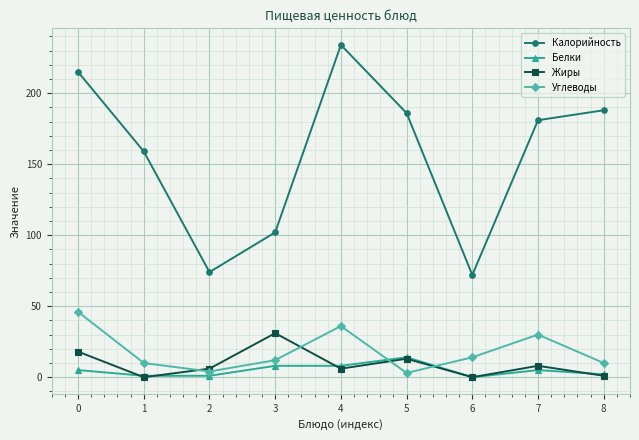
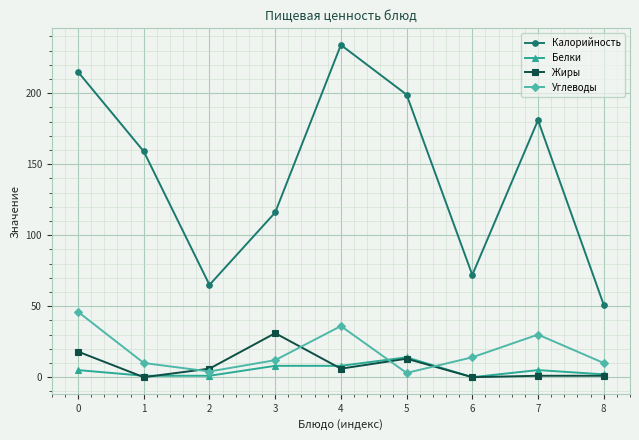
Калорийность, 2: 74 -> 65
Калорийность, 3: 102 -> 116
Калорийность, 5: 186 -> 199
Жиры, 7: 8 -> 1
Калорийность, 8: 188 -> 51
